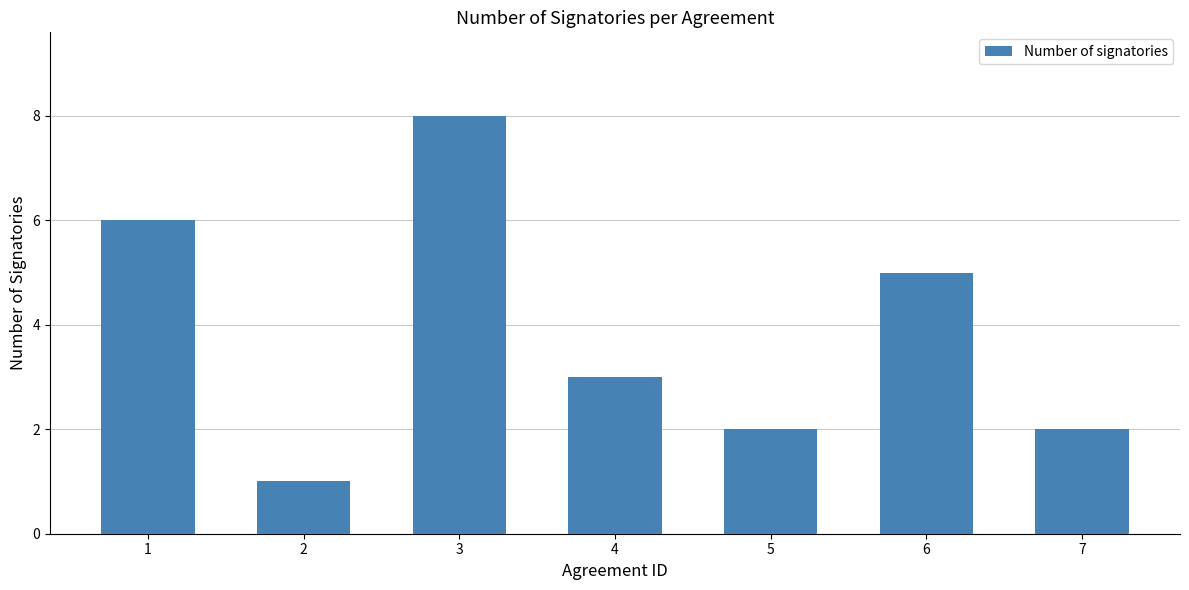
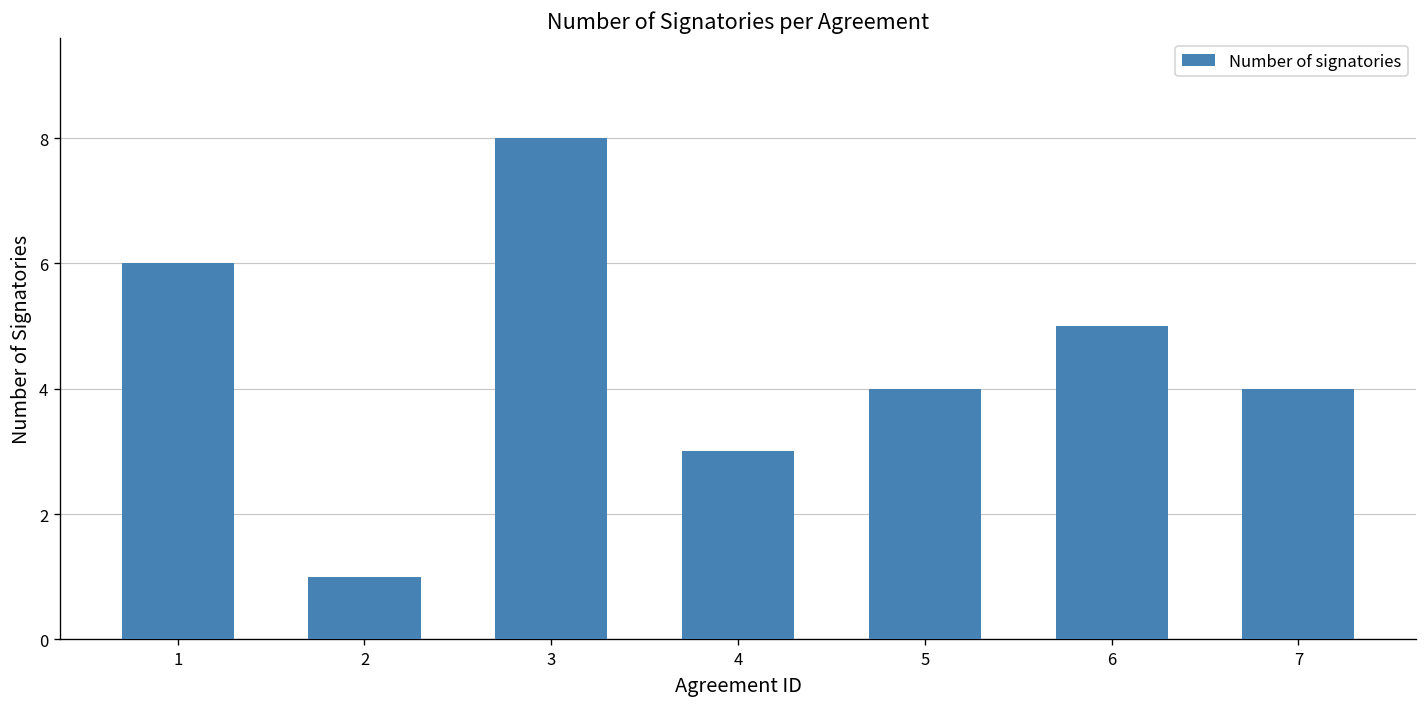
5: 2 -> 4
7: 2 -> 4
